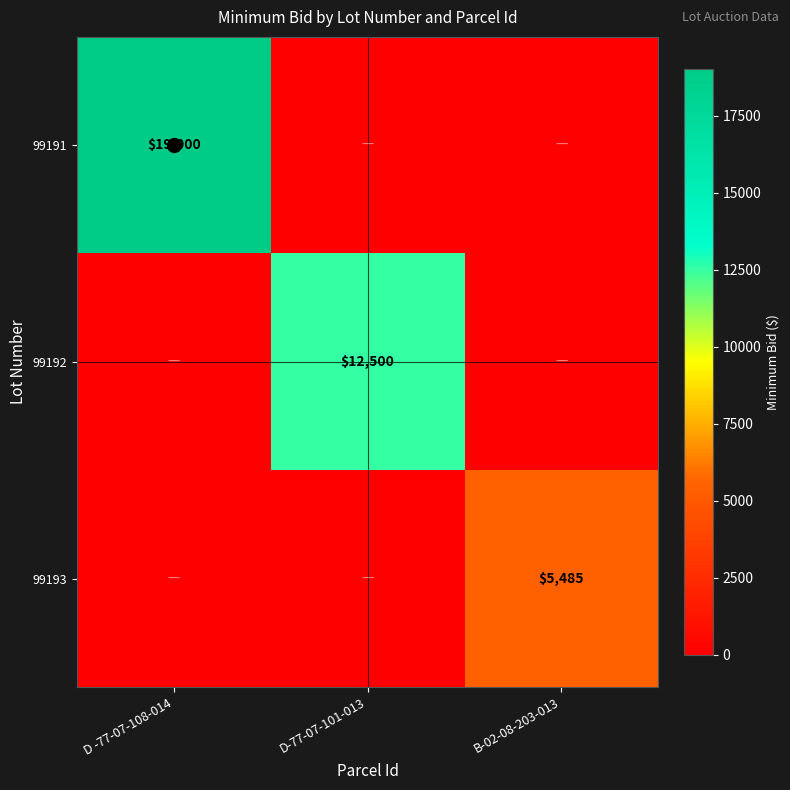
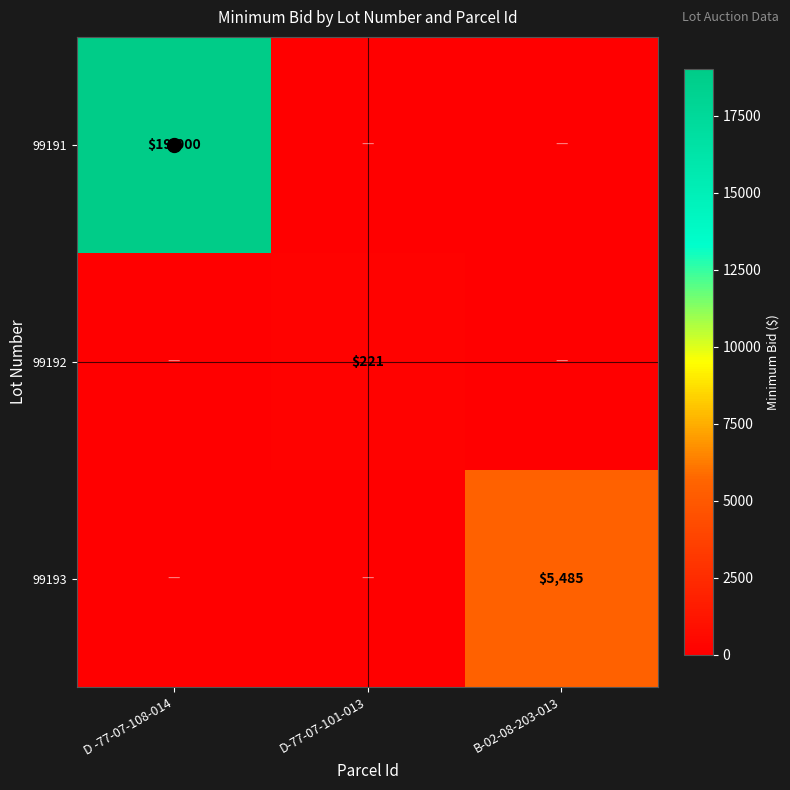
99192, D-77-07-101-013: $12,500 -> $221
